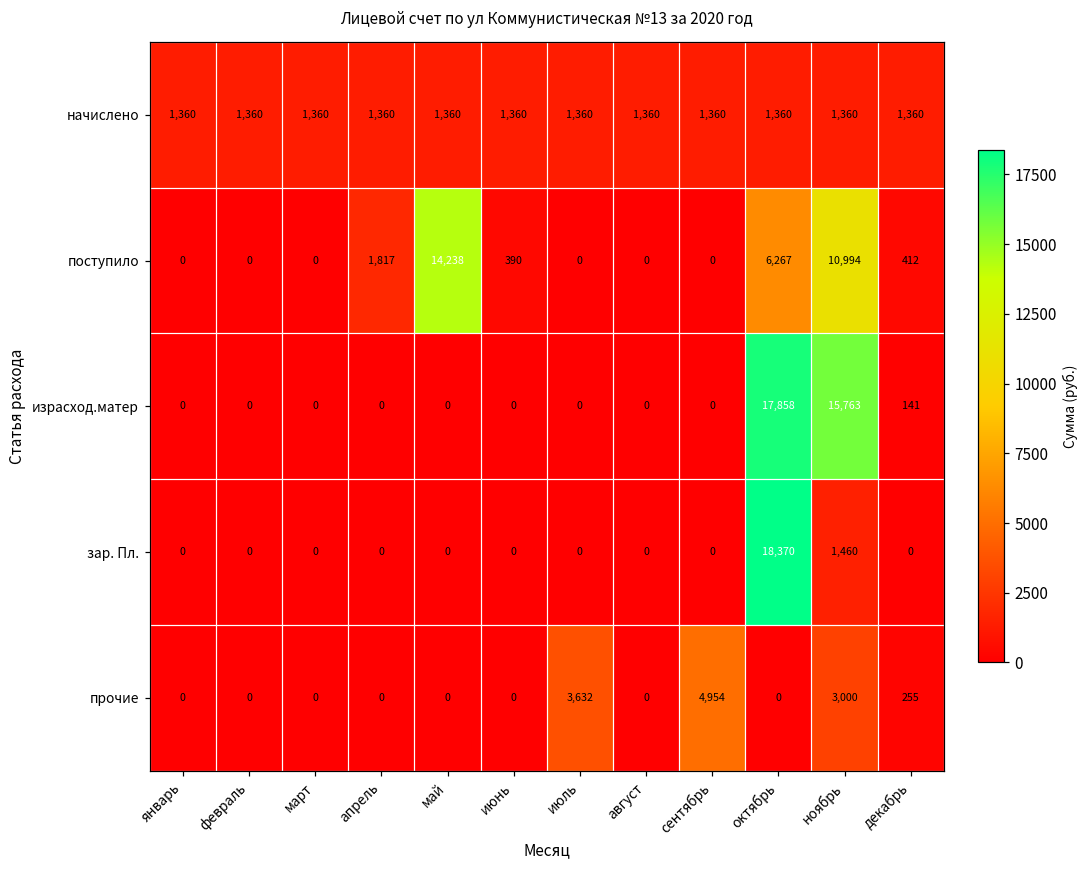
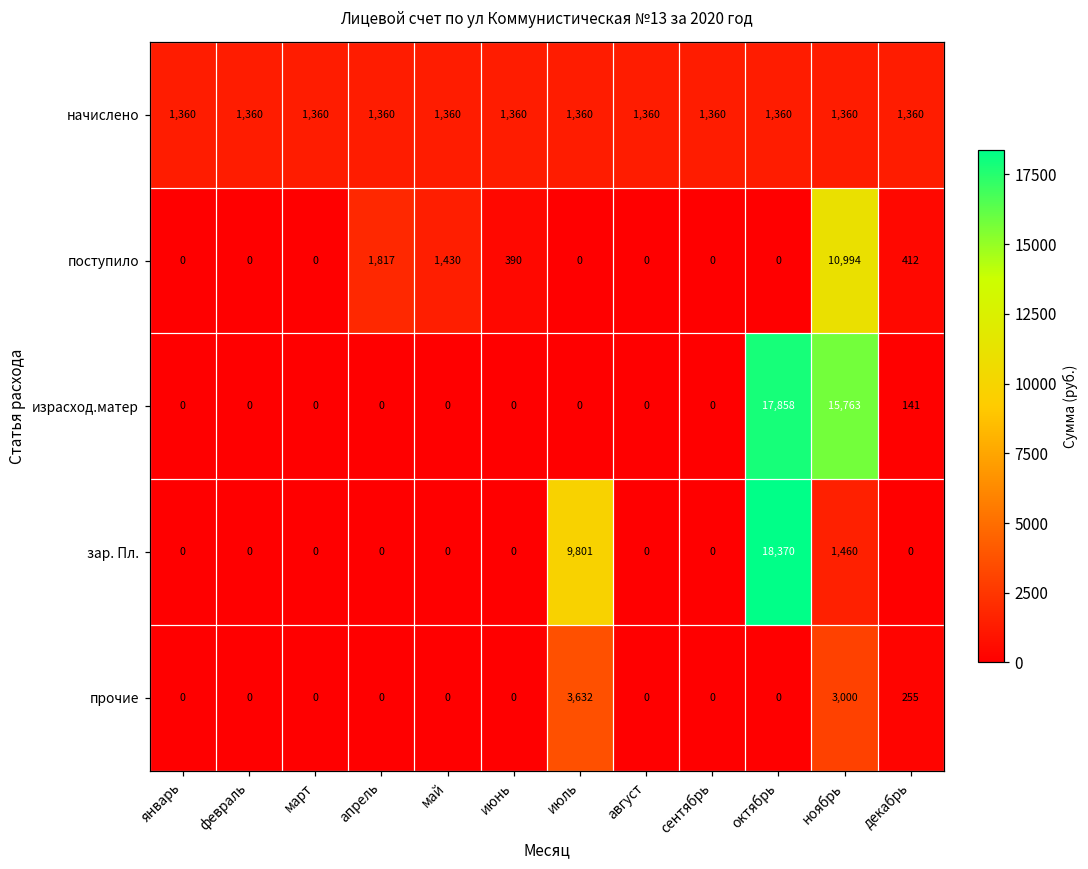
поступило, май: 14,238 -> 1,430
поступило, октябрь: 6,267 -> 0
зар. Пл., июль: 0 -> 9,801
прочие, сентябрь: 4,954 -> 0
